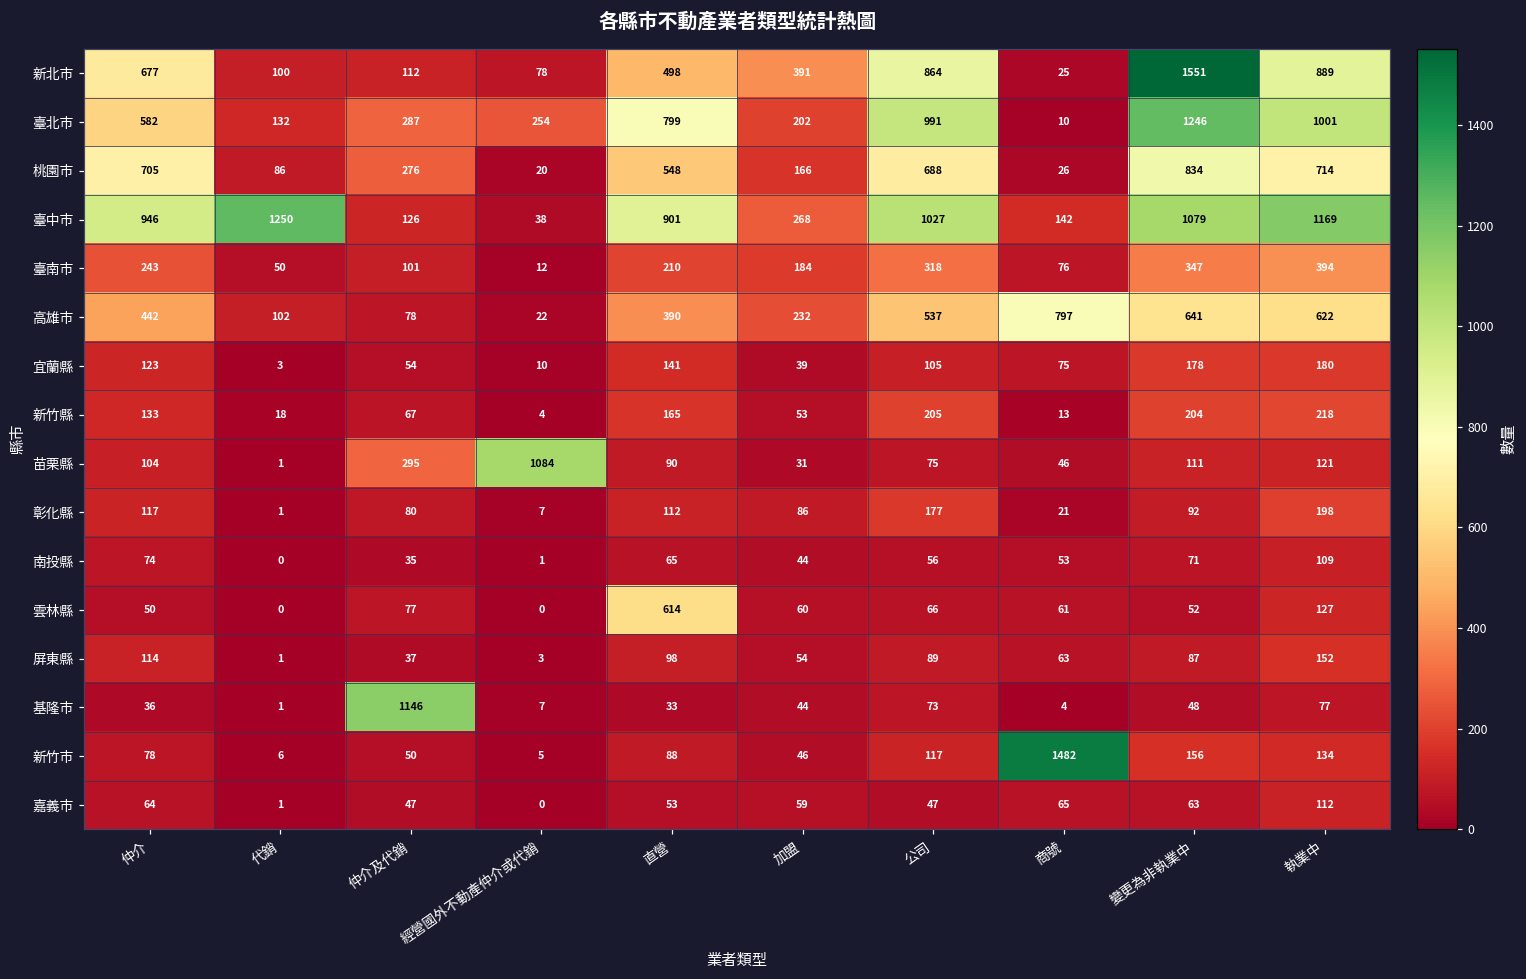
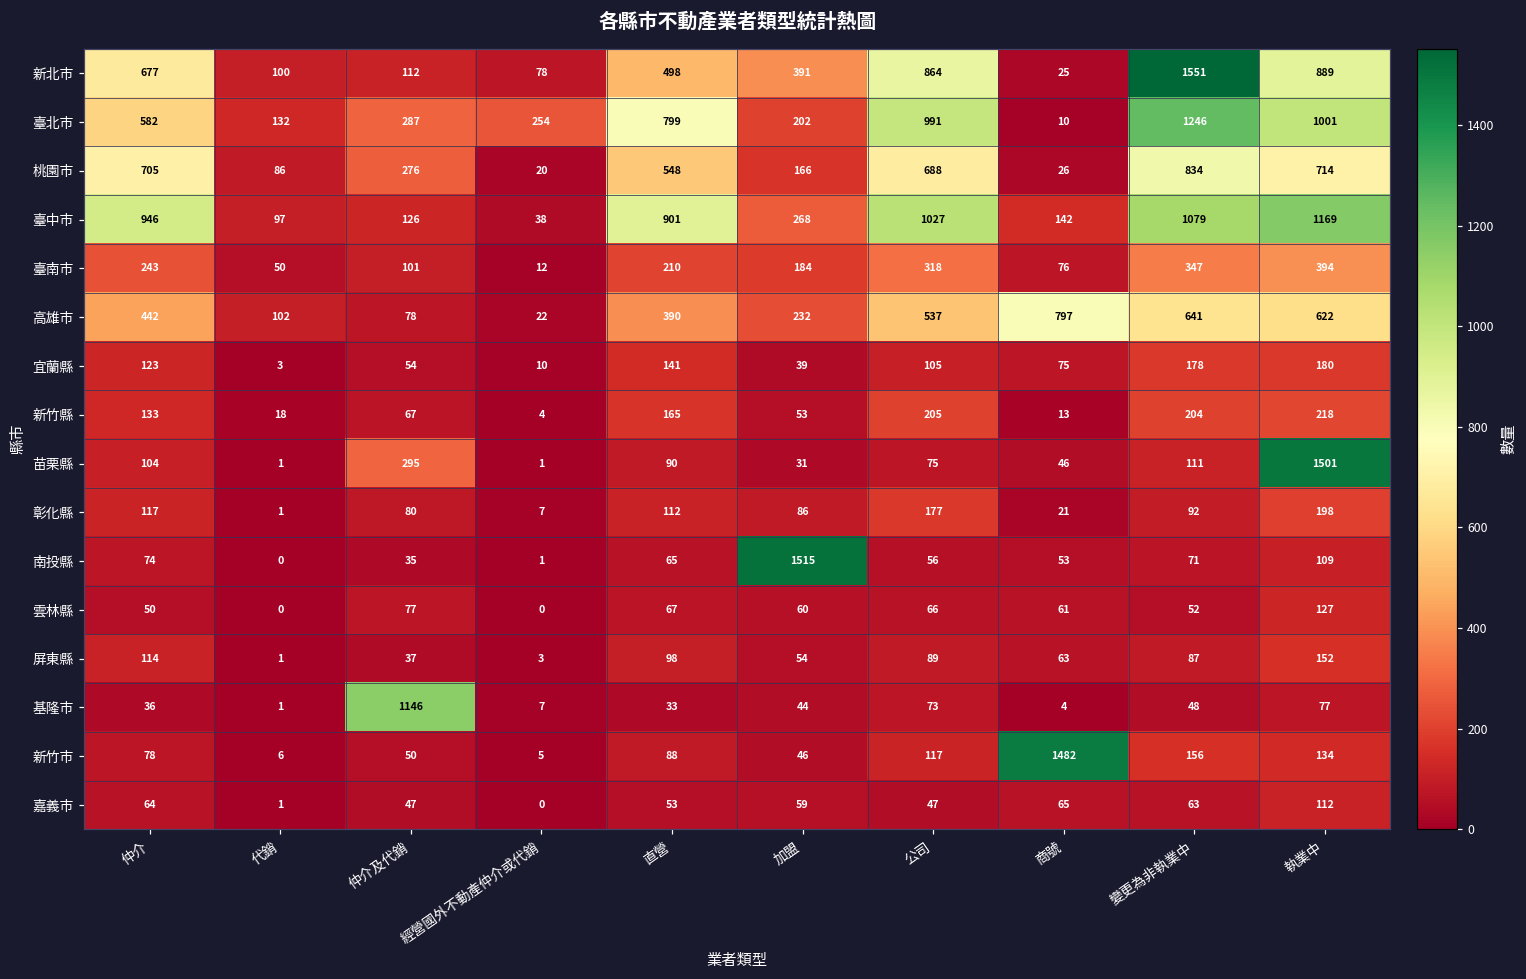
臺中市, 代銷: 1250 -> 97
苗栗縣, 經營國外不動產仲介或代銷: 1084 -> 1
苗栗縣, 執業中: 121 -> 1501
南投縣, 加盟: 44 -> 1515
雲林縣, 直營: 614 -> 67
